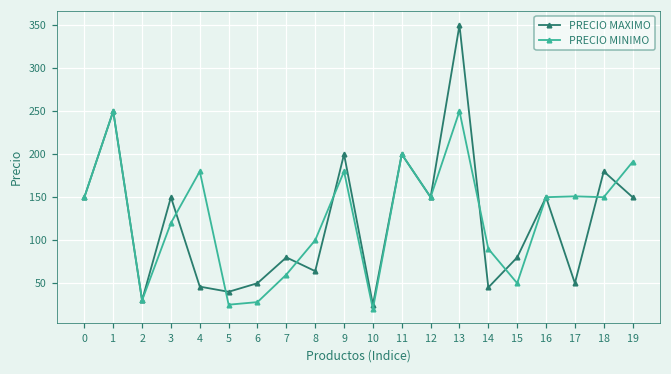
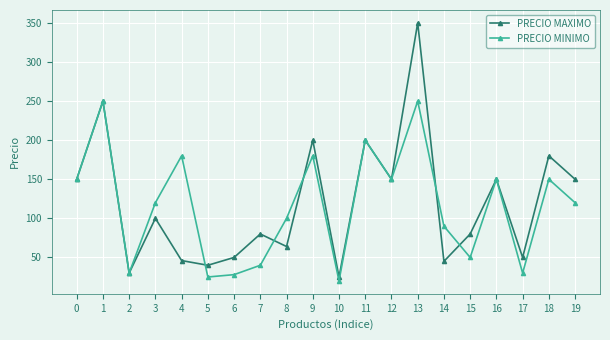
PRECIO MAXIMO, 3: 150 -> 100
PRECIO MINIMO, 7: 60 -> 40
PRECIO MINIMO, 17: 150 -> 30
PRECIO MINIMO, 19: 190 -> 120
